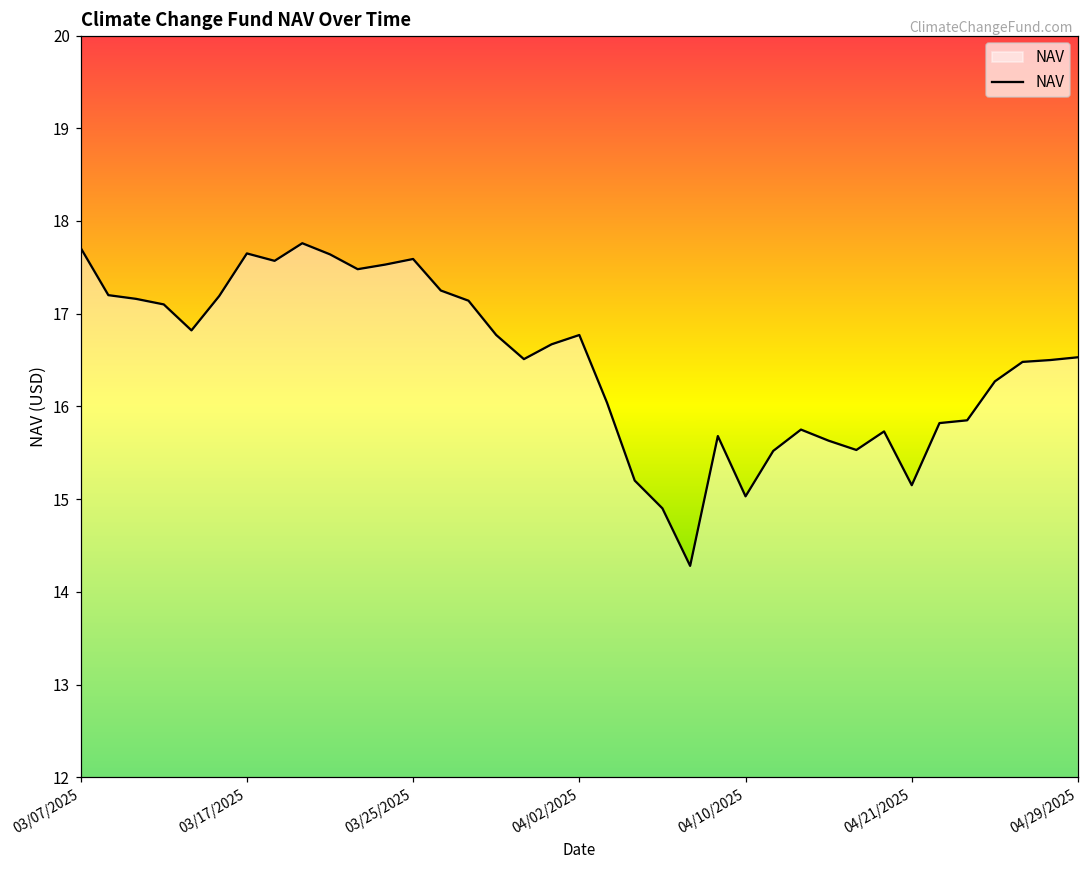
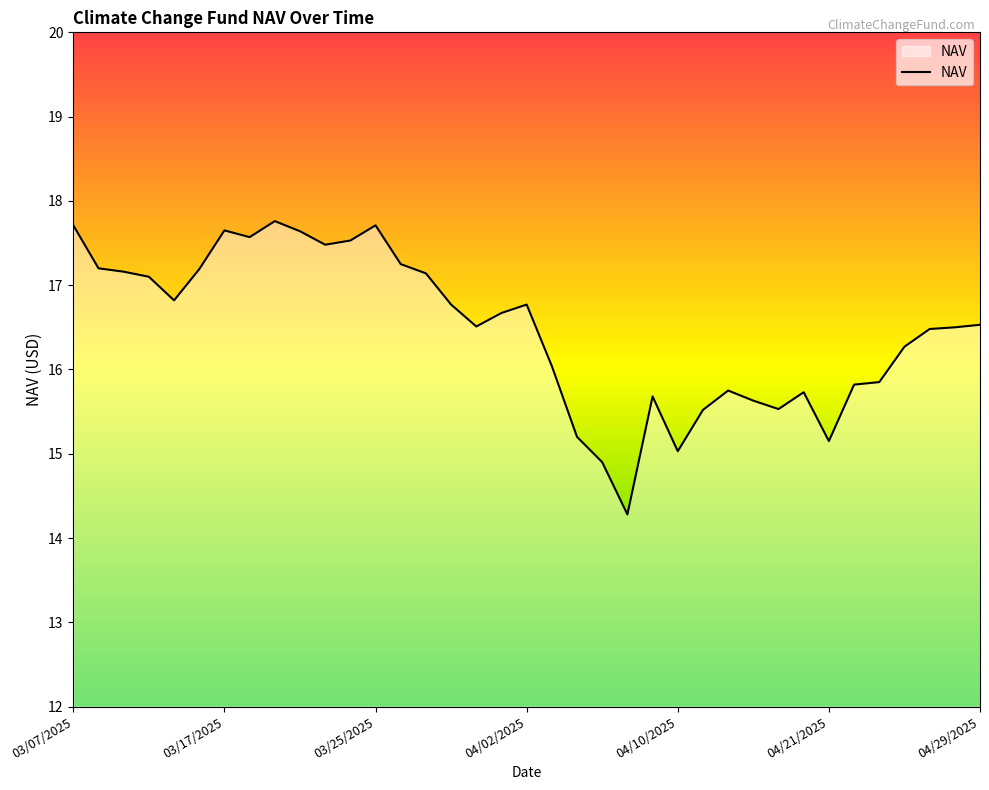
03/25/2025: 17.6 -> 17.7
